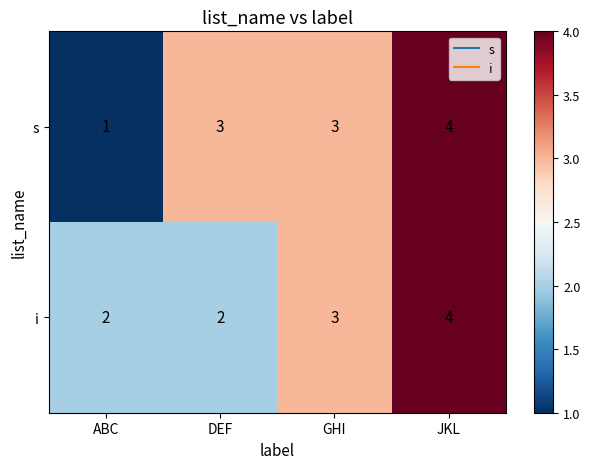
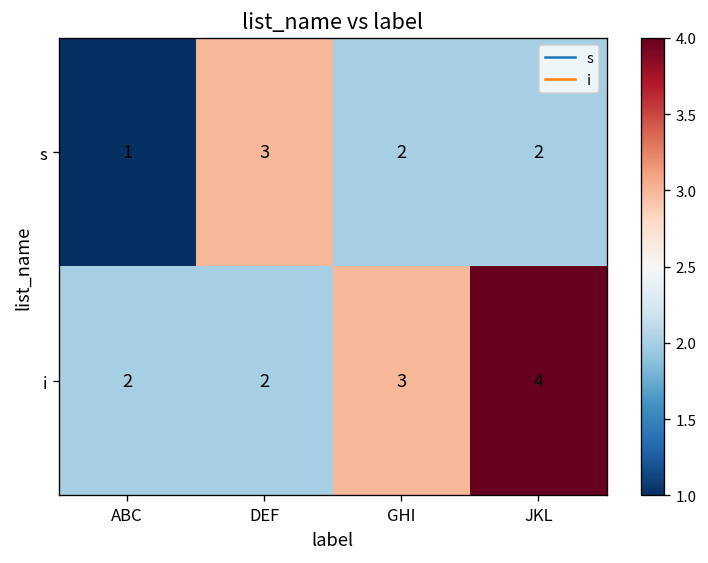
s, GHI: 3 -> 2
s, JKL: 4 -> 2
